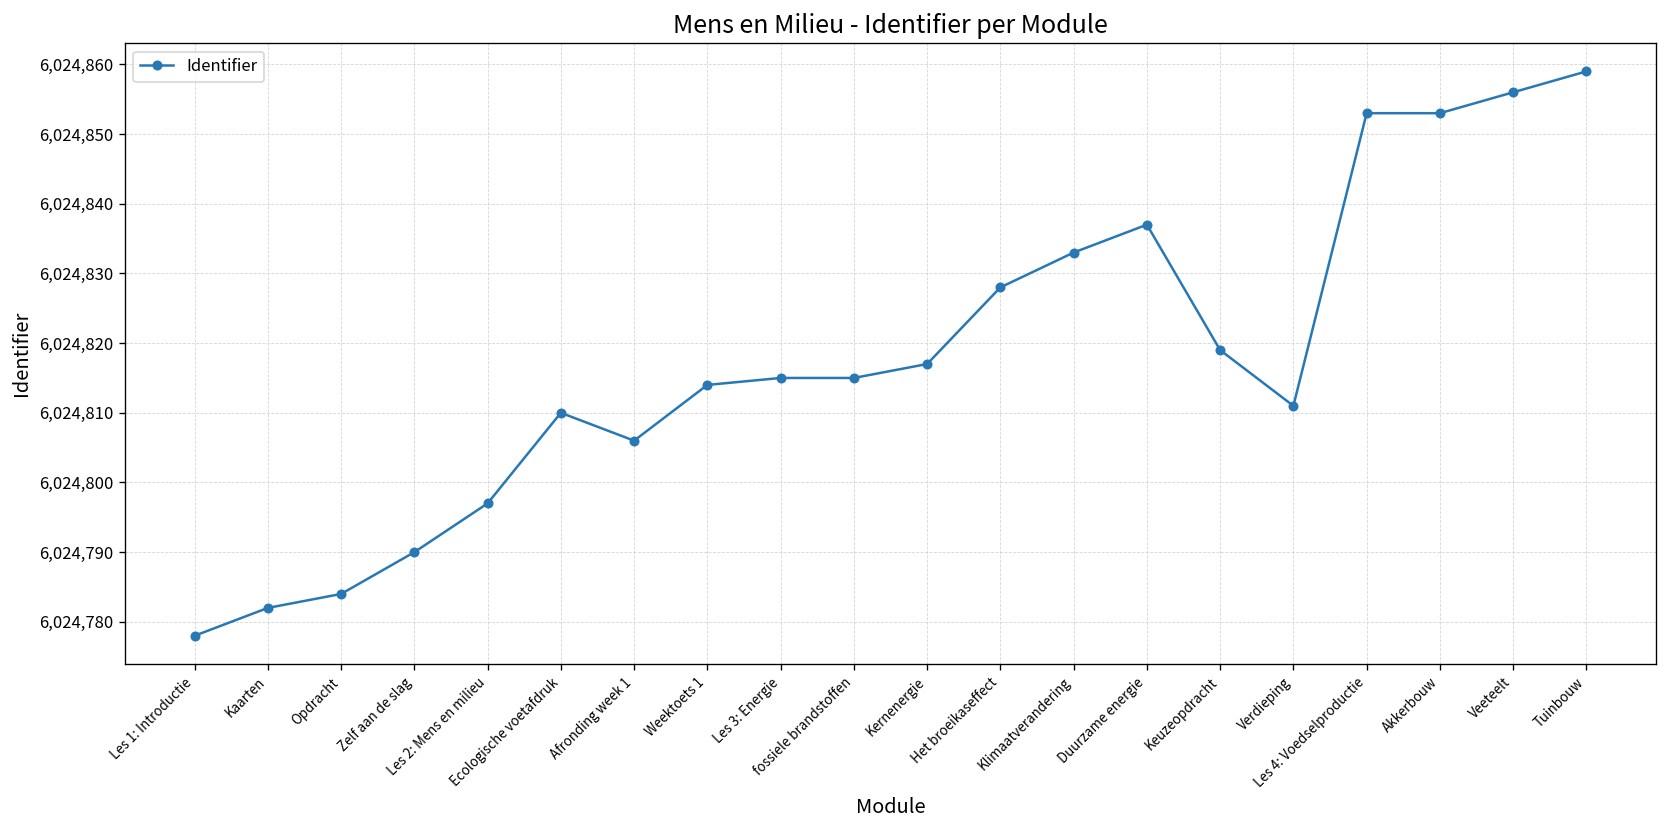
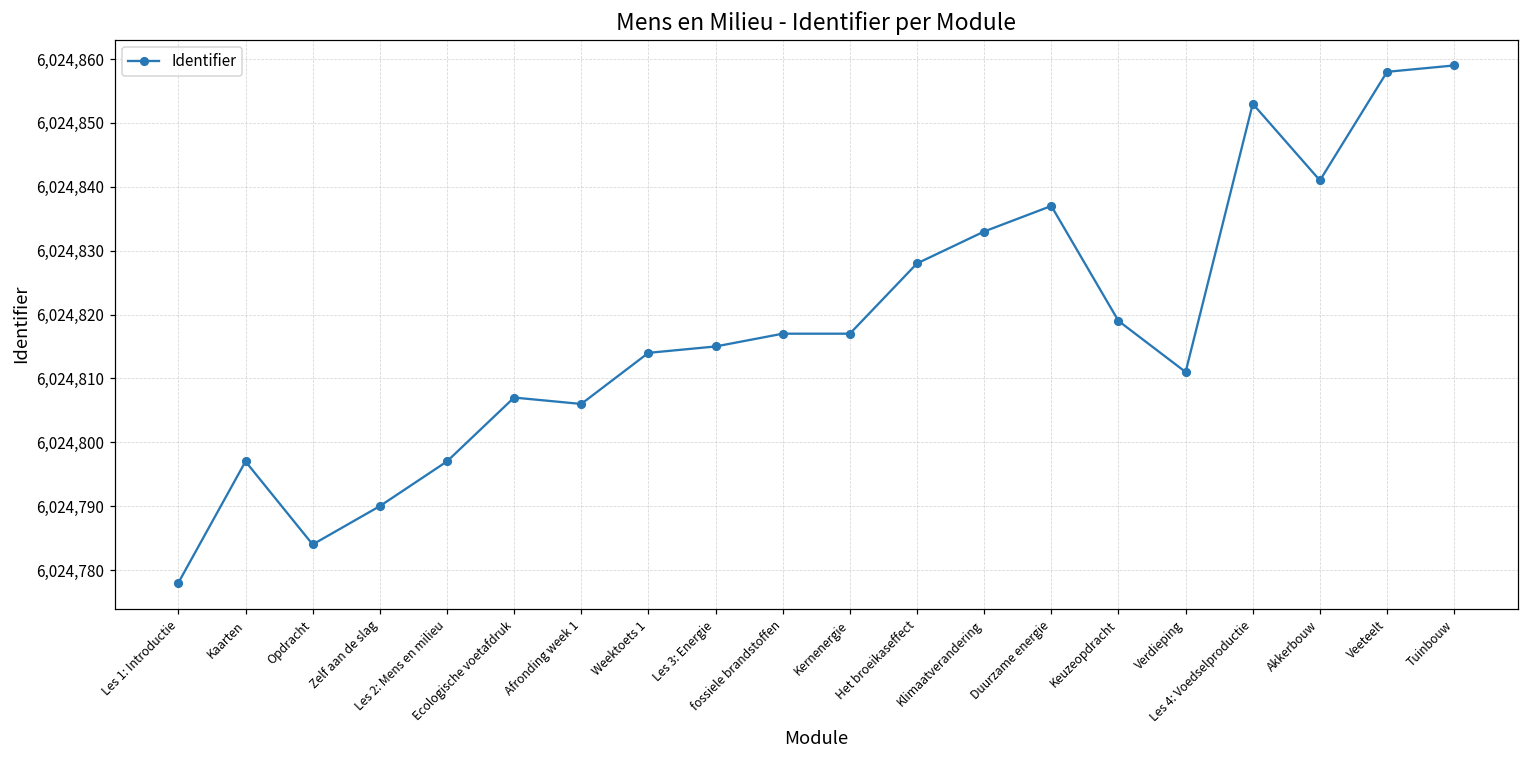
Kaarten: 6,024,782 -> 6,024,797
Ecologische voetafdruk: 6,024,810 -> 6,024,807
fossiele brandstoffen: 6,024,815 -> 6,024,817
Akkerbouw: 6,024,853 -> 6,024,841
Veeteelt: 6,024,856 -> 6,024,858
